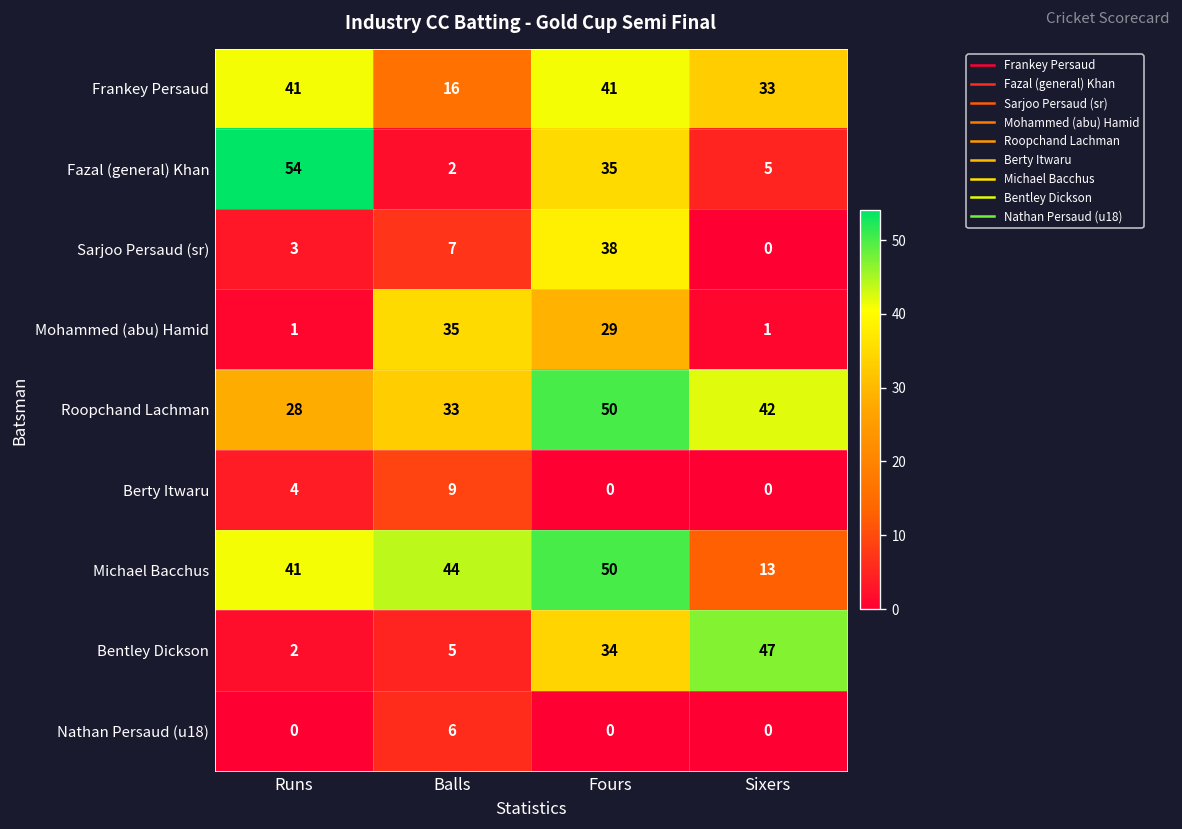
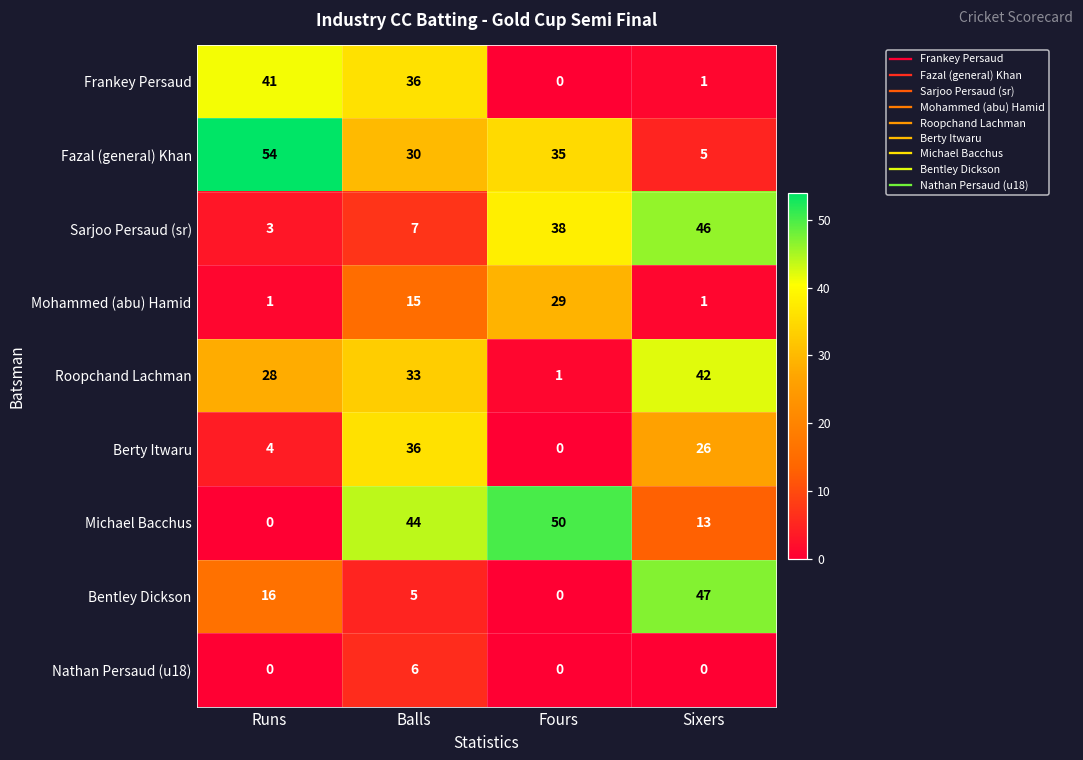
Frankey Persaud, Balls: 16 -> 36
Frankey Persaud, Fours: 41 -> 0
Frankey Persaud, Sixers: 33 -> 1
Fazal (general) Khan, Balls: 2 -> 30
Sarjoo Persaud (sr), Sixers: 0 -> 46
Mohammed (abu) Hamid, Balls: 35 -> 15
Roopchand Lachman, Fours: 50 -> 1
Berty Itwaru, Balls: 9 -> 36
Berty Itwaru, Sixers: 0 -> 26
Michael Bacchus, Runs: 41 -> 0
Bentley Dickson, Runs: 2 -> 16
Bentley Dickson, Fours: 34 -> 0
